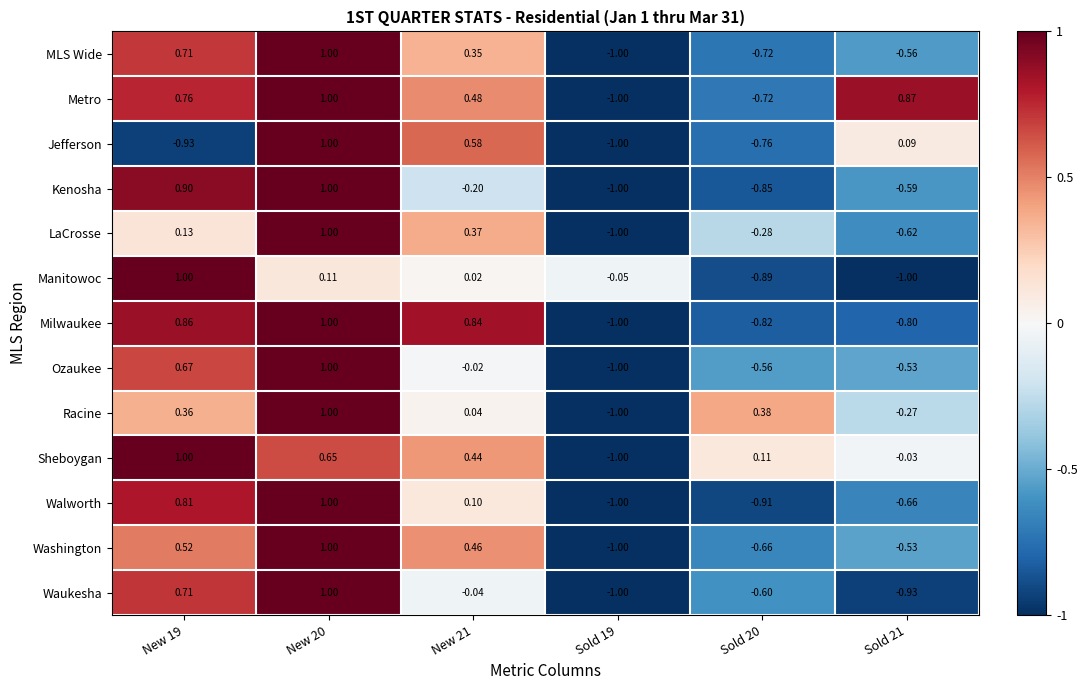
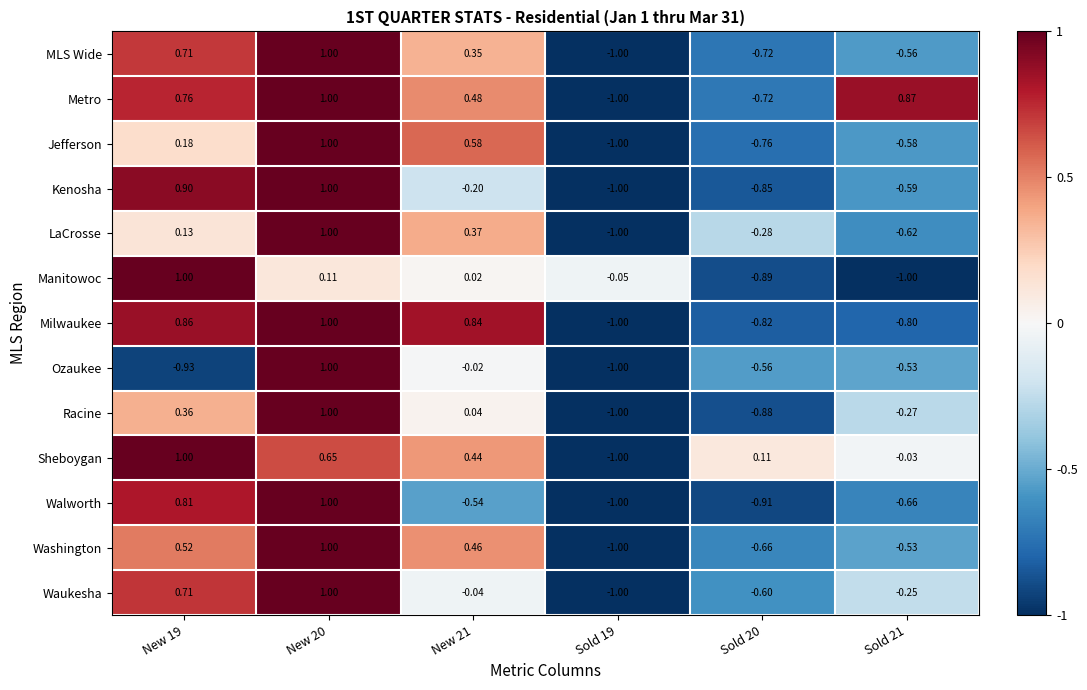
Jefferson, New 19: -0.93 -> 0.18
Jefferson, Sold 21: 0.09 -> -0.58
Ozaukee, New 19: 0.67 -> -0.93
Racine, Sold 20: 0.38 -> -0.88
Walworth, New 21: 0.10 -> -0.54
Waukesha, Sold 21: -0.93 -> -0.25
